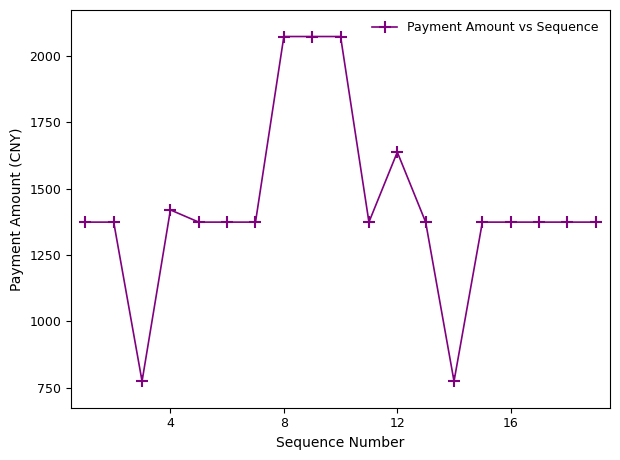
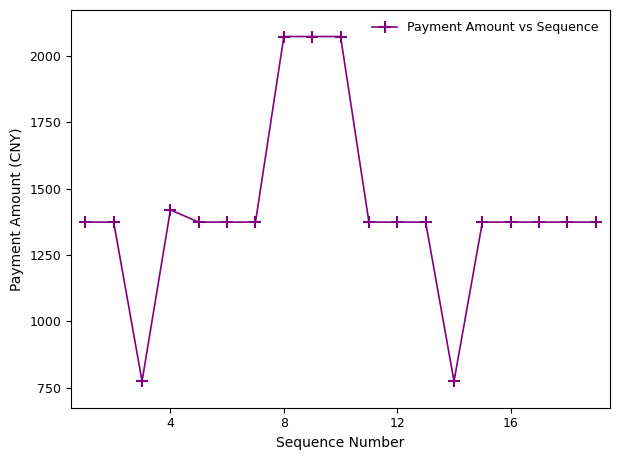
12: 1640 -> 1370
